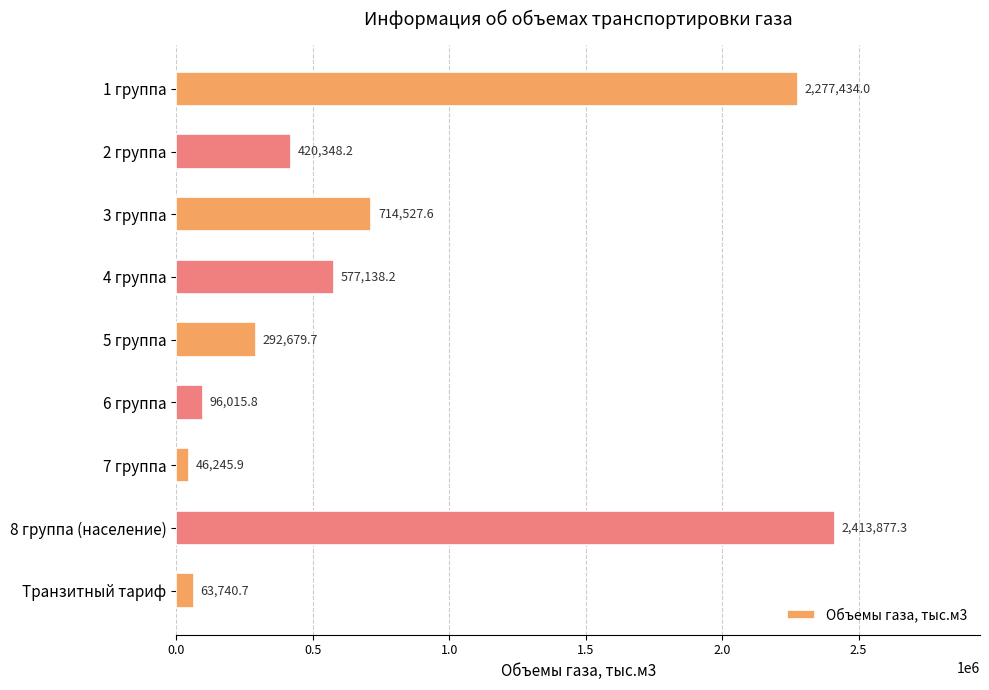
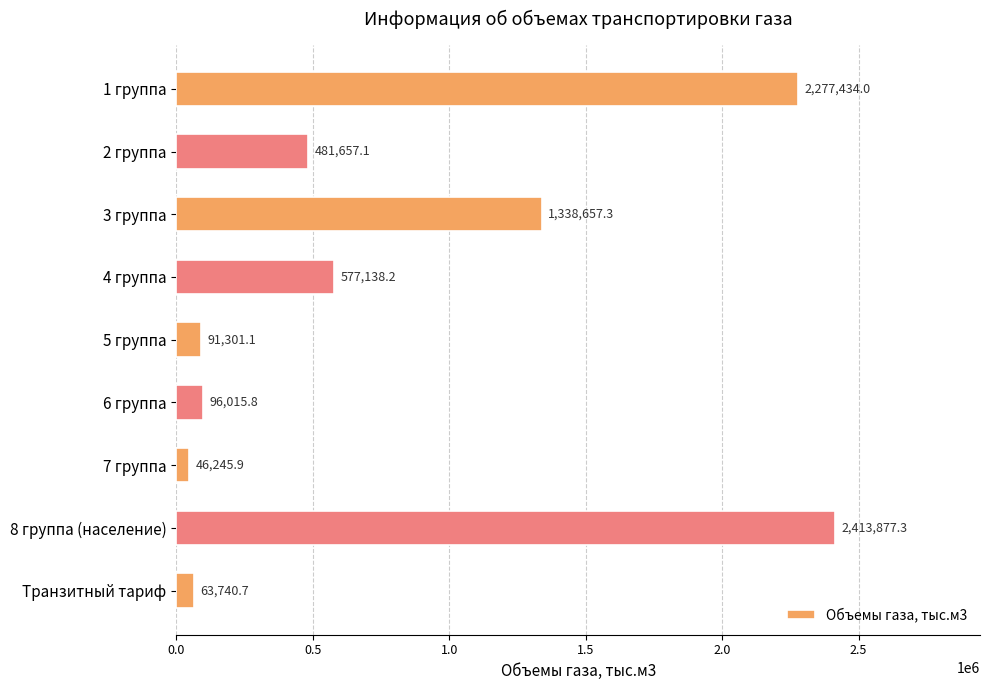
2 группа: 420,348.2 -> 481,657.1
3 группа: 714,527.6 -> 1,338,657.3
5 группа: 292,679.7 -> 91,301.1
